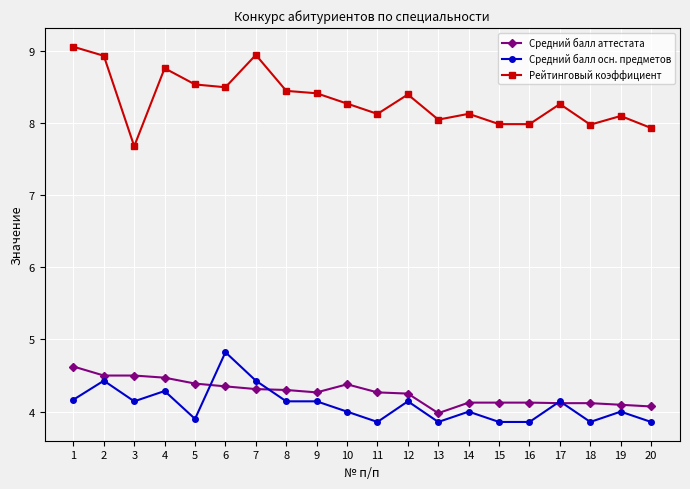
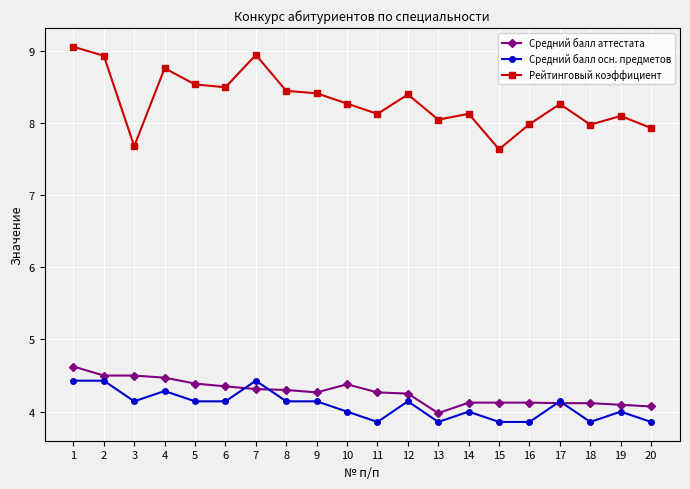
Средний балл осн. предметов, 1: 4.2 -> 4.4
Средний балл осн. предметов, 5: 3.9 -> 4.1
Средний балл осн. предметов, 6: 4.8 -> 4.1
Рейтинговый коэффициент, 15: 8.0 -> 7.6
